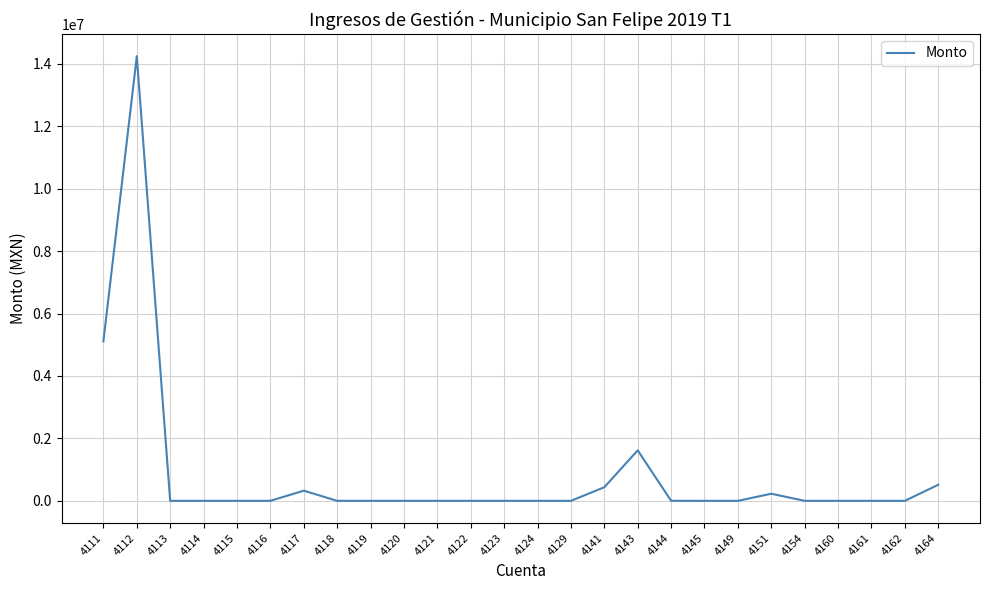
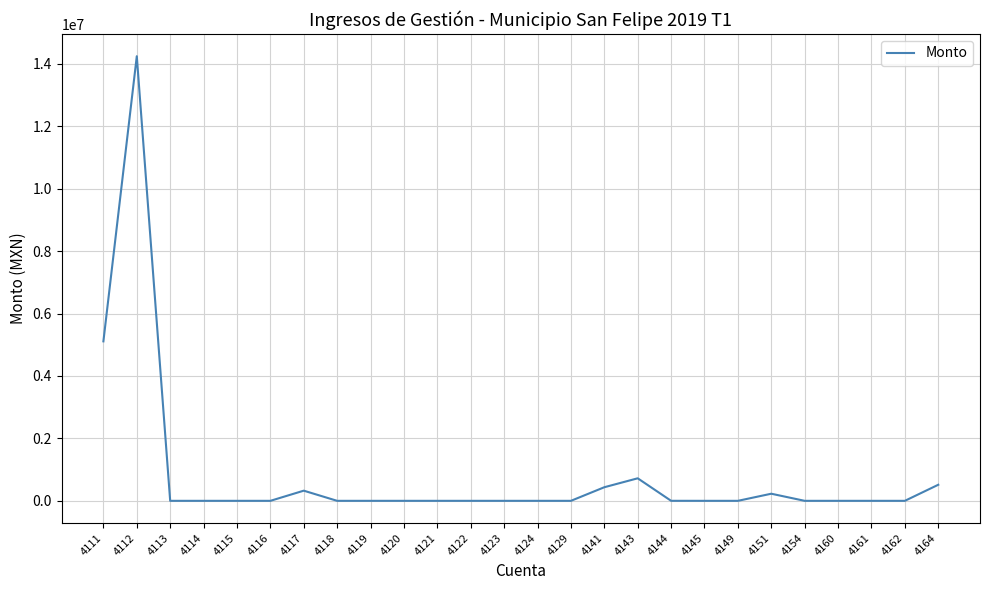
4143: 1600000 -> 700000
